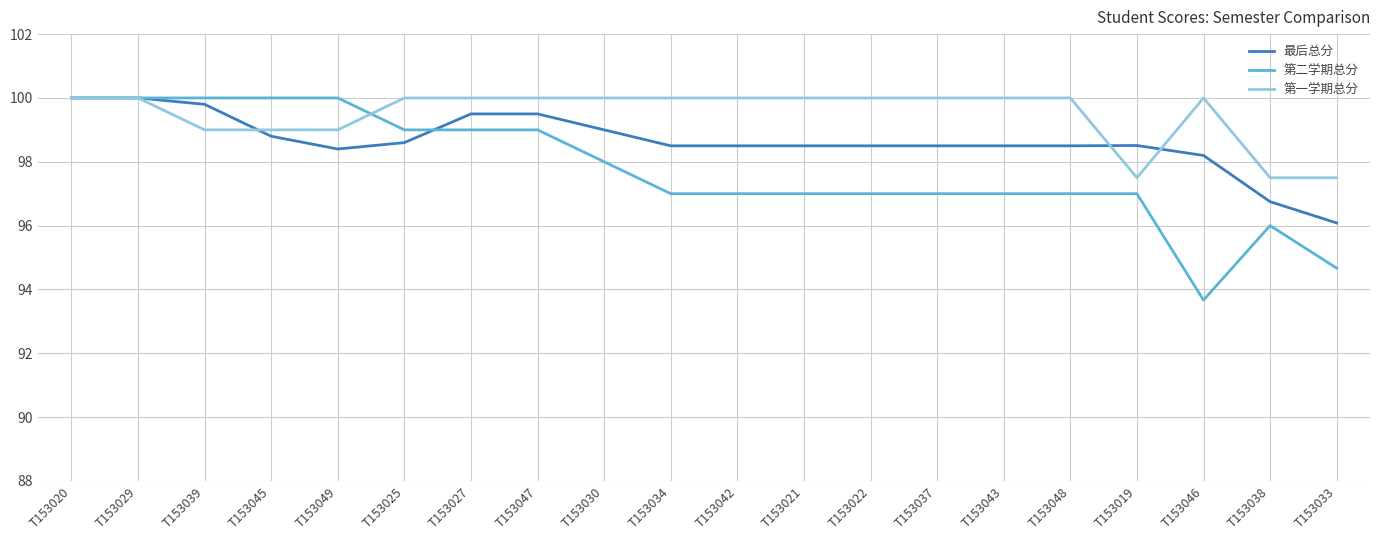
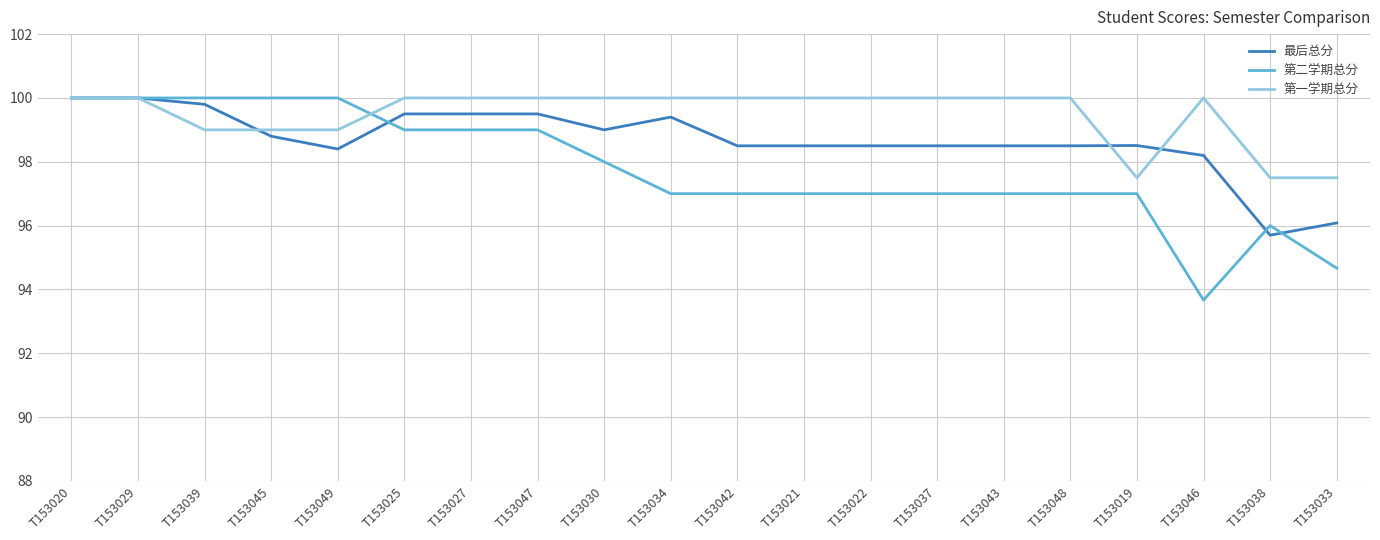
最后总分, T153025: 98.6 -> 99.5
最后总分, T153034: 98.5 -> 99.4
最后总分, T153038: 96.8 -> 95.7
